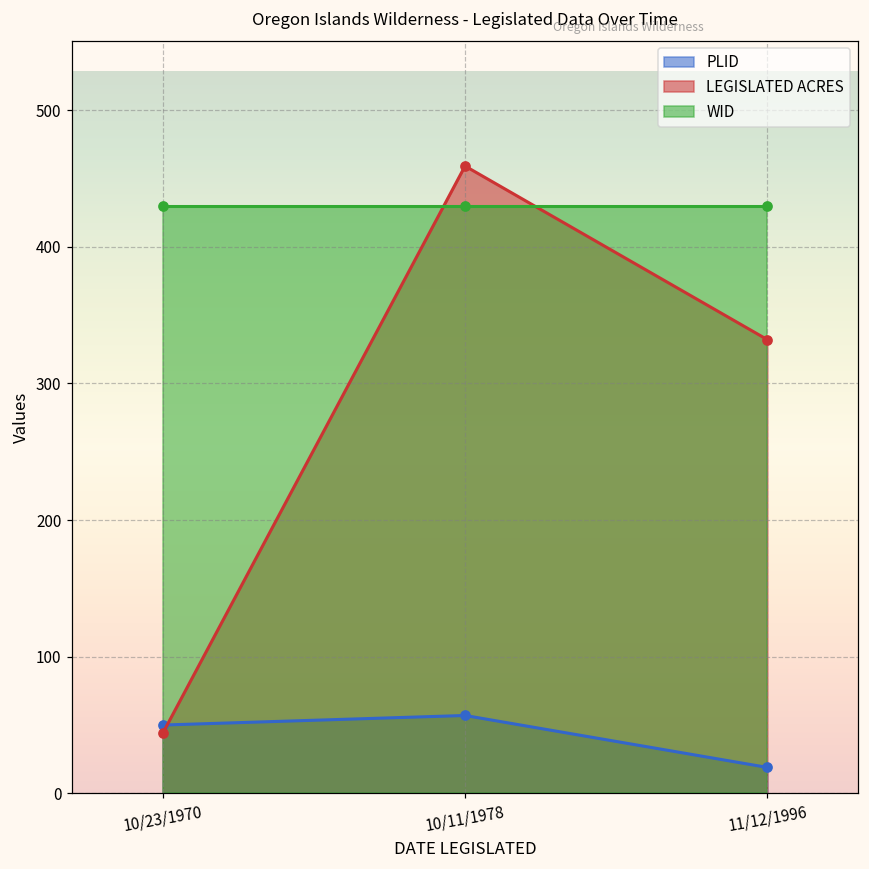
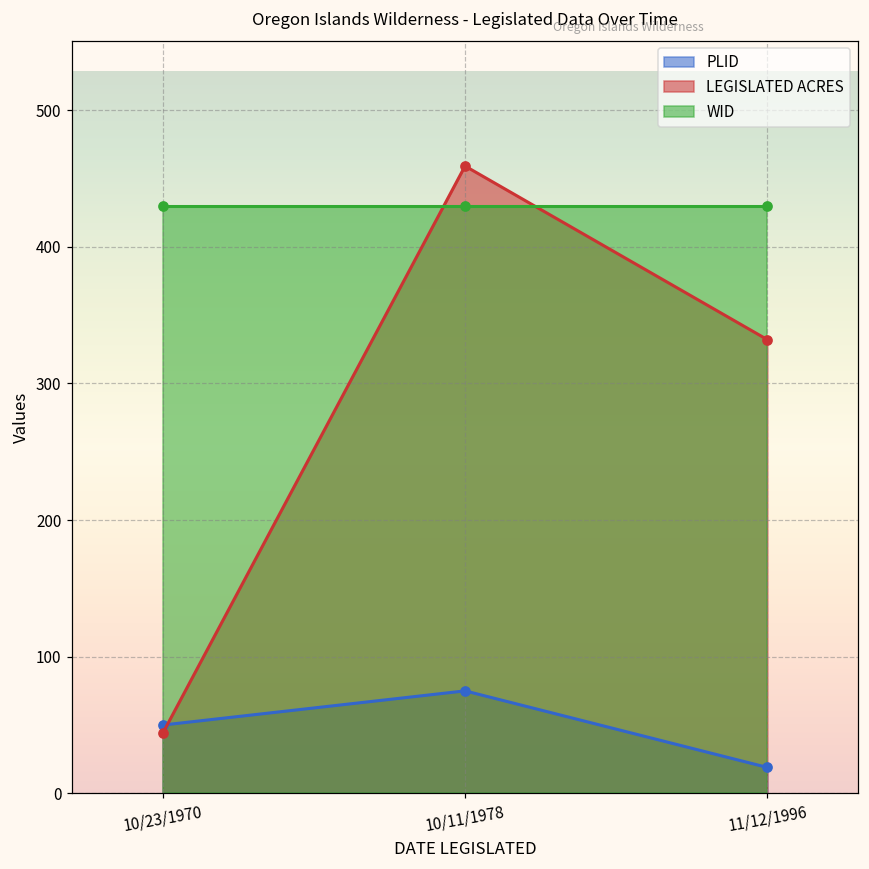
PLID, 10/11/1978: 57 -> 75
